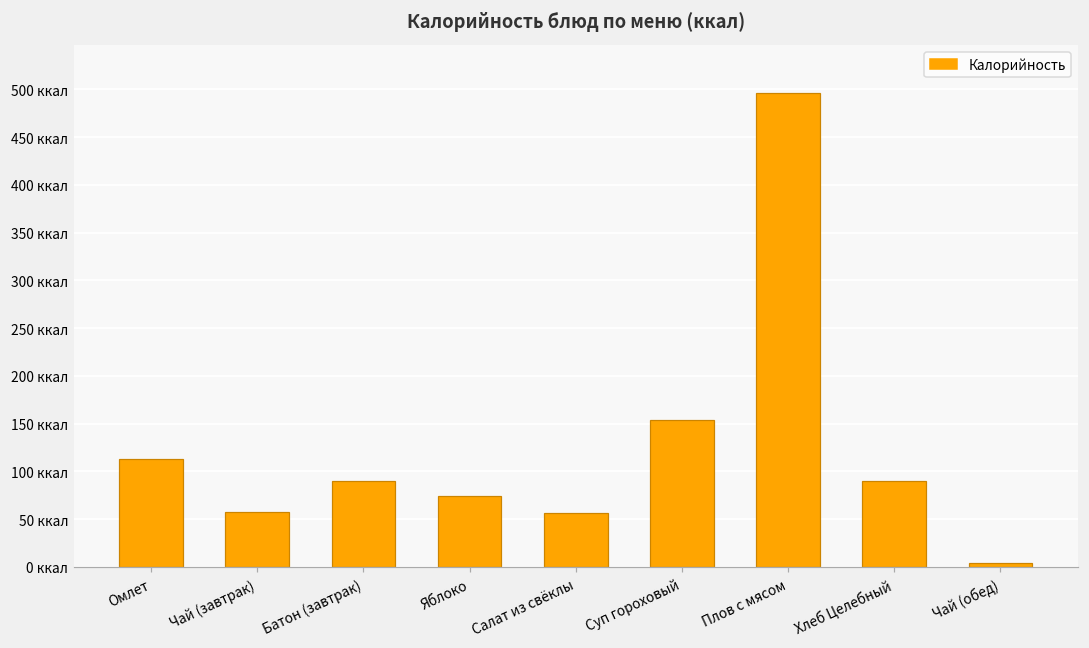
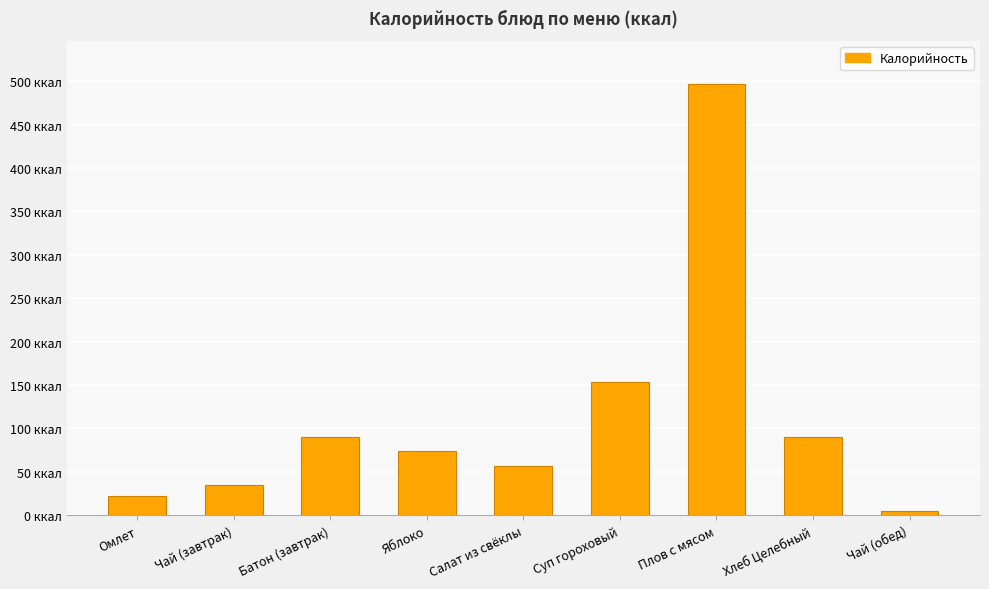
Омлет: 110 ккал -> 20 ккал
Чай (завтрак): 60 ккал -> 40 ккал
